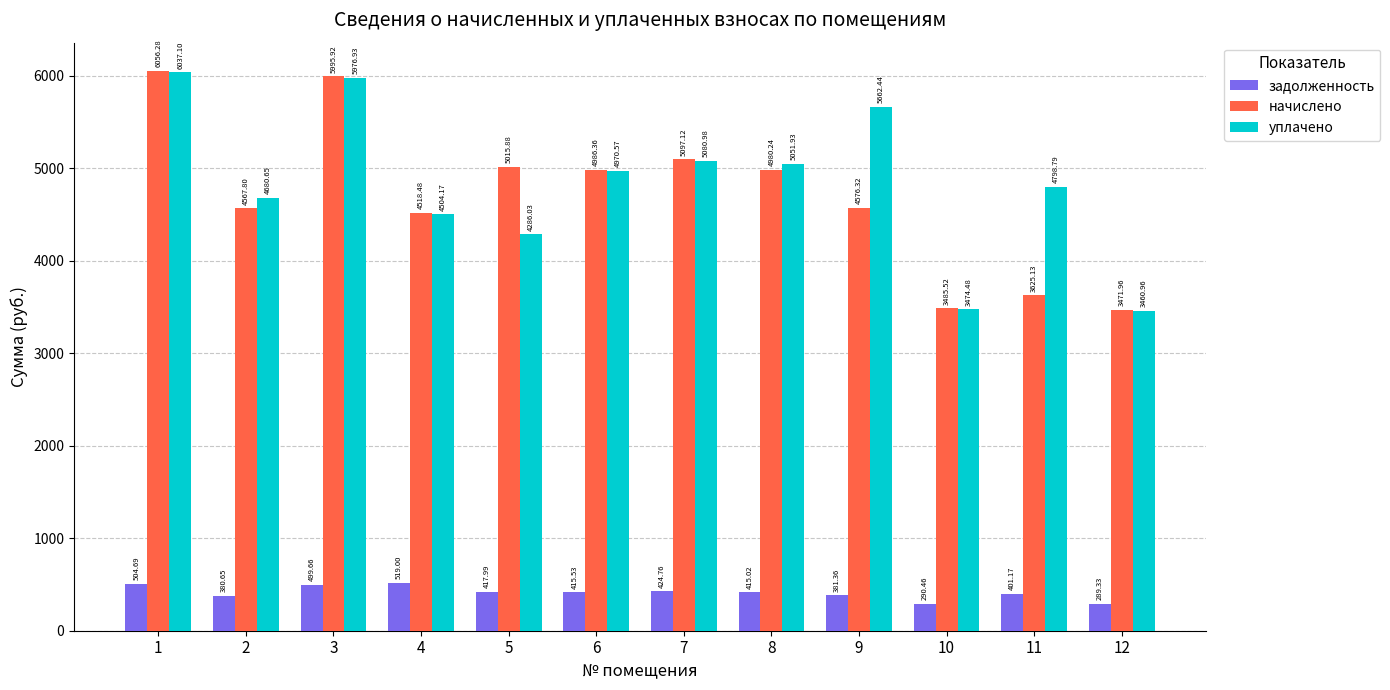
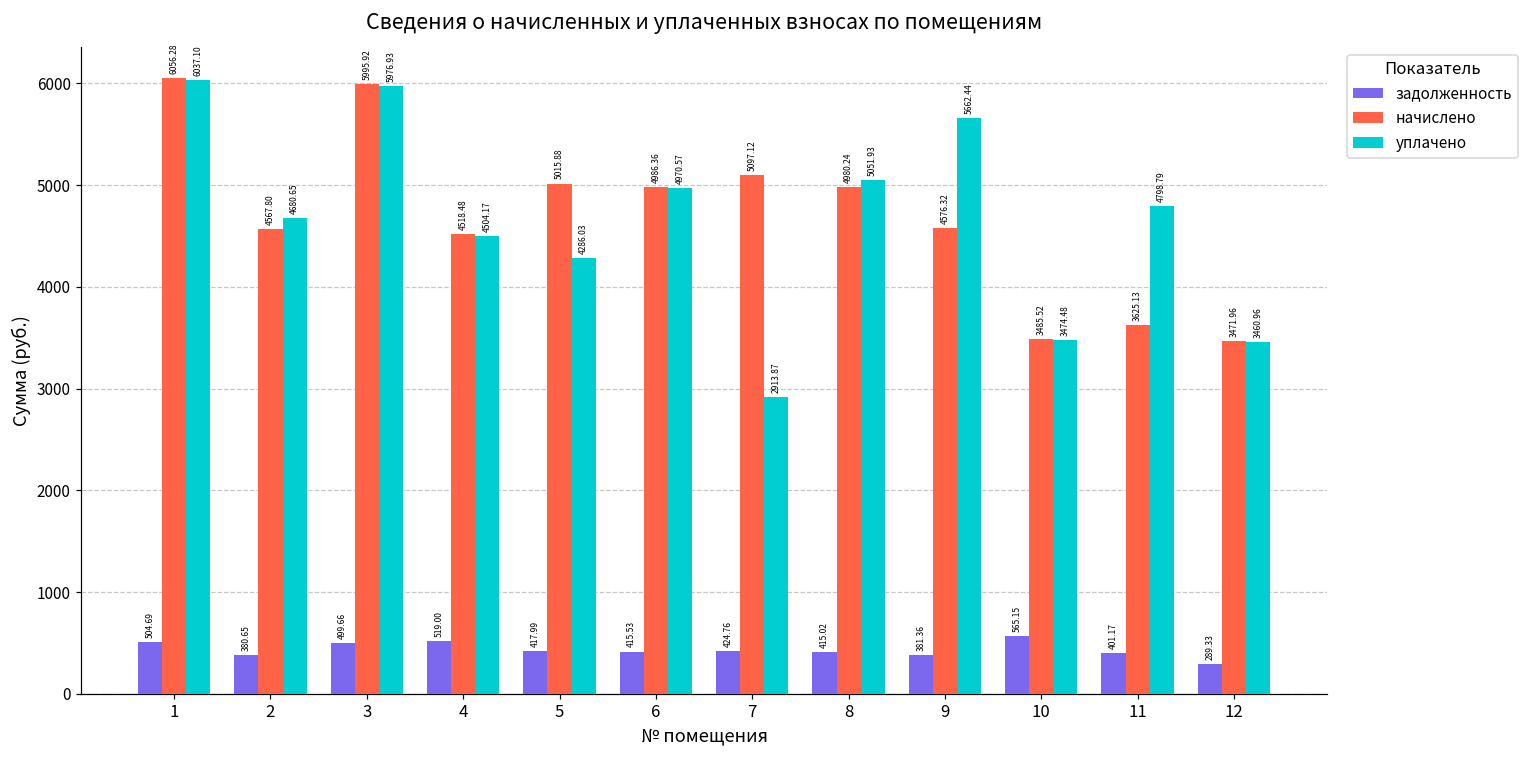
уплачено, 7: 5080.98 -> 2913.87
задолженность, 10: 290.46 -> 565.15
